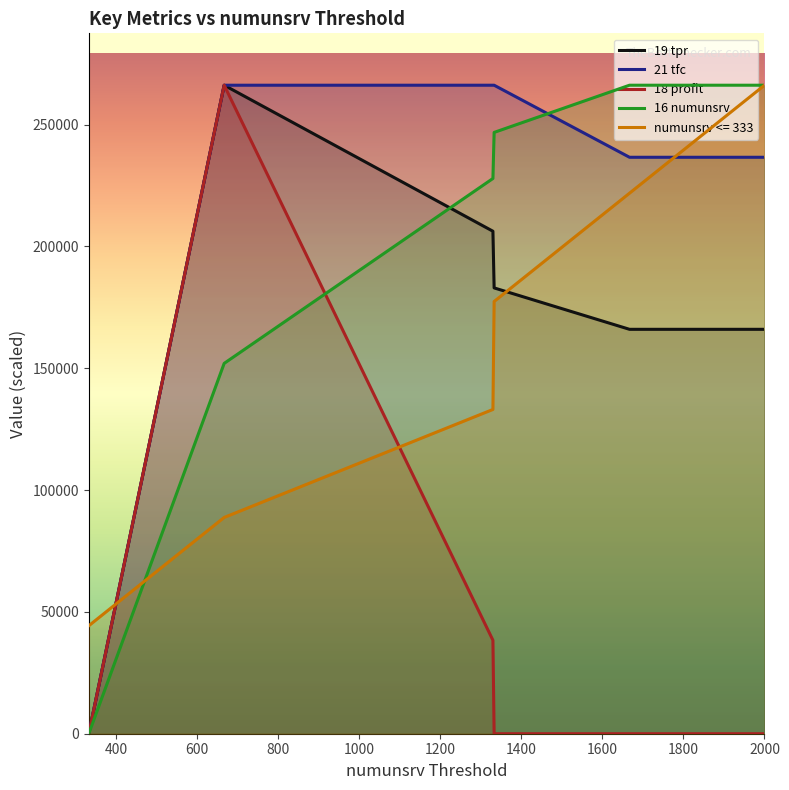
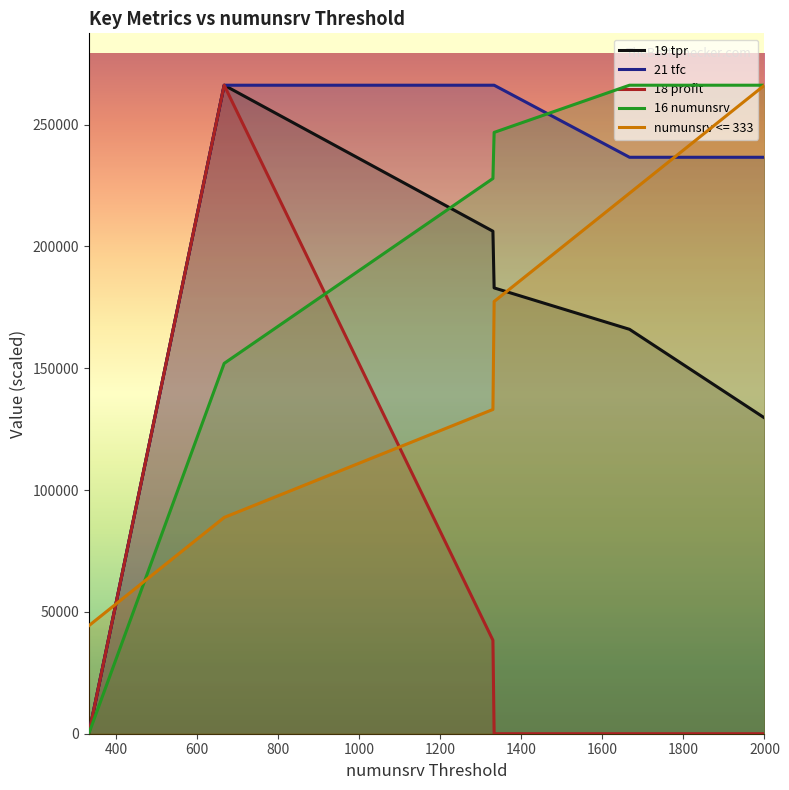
19 tpr, 2000: 166000 -> 130000
